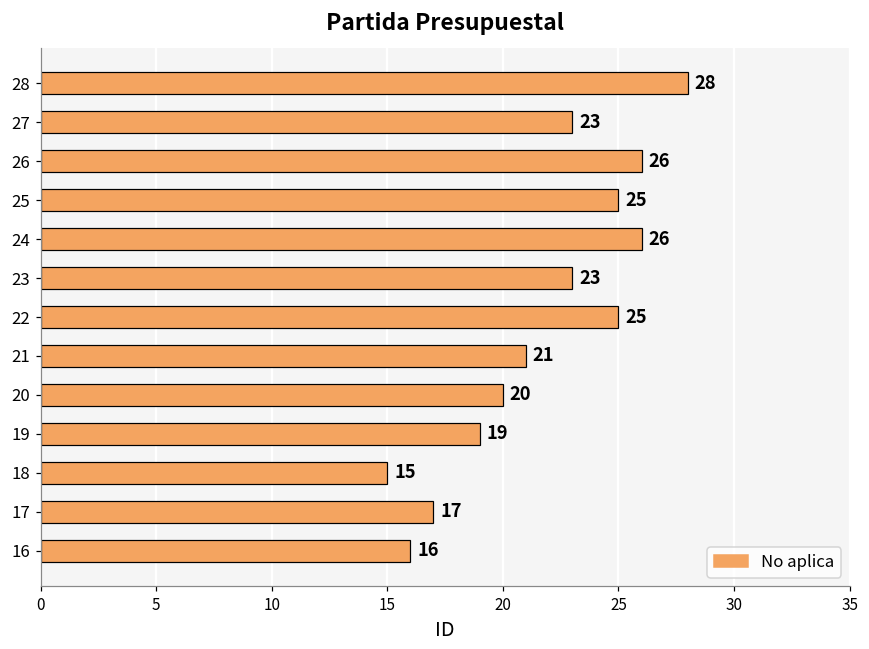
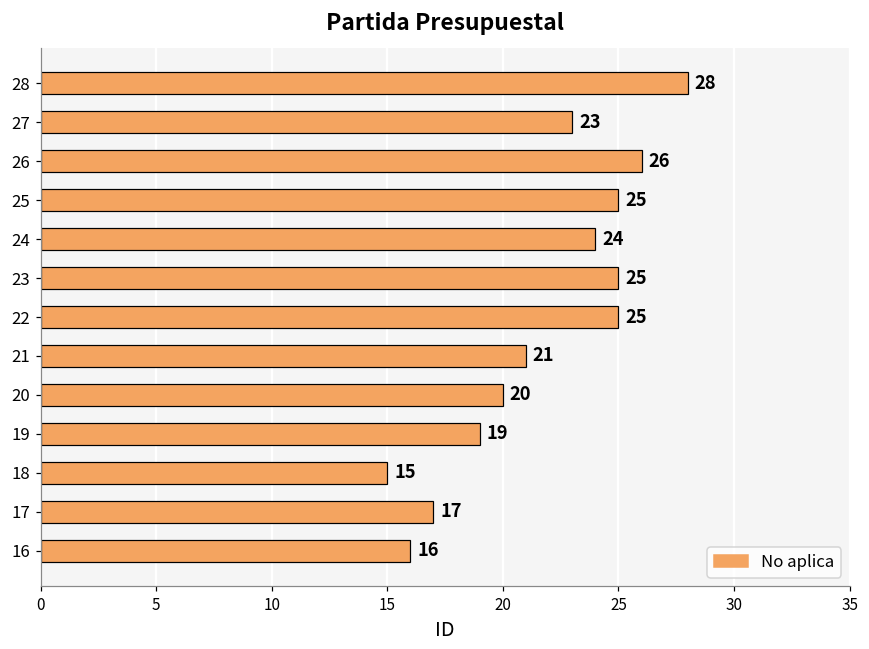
24: 26 -> 24
23: 23 -> 25
